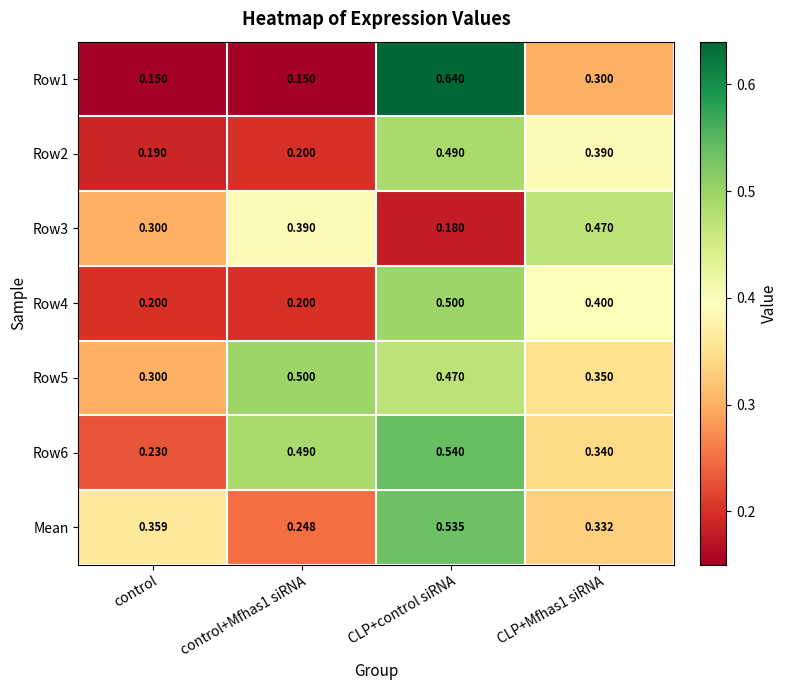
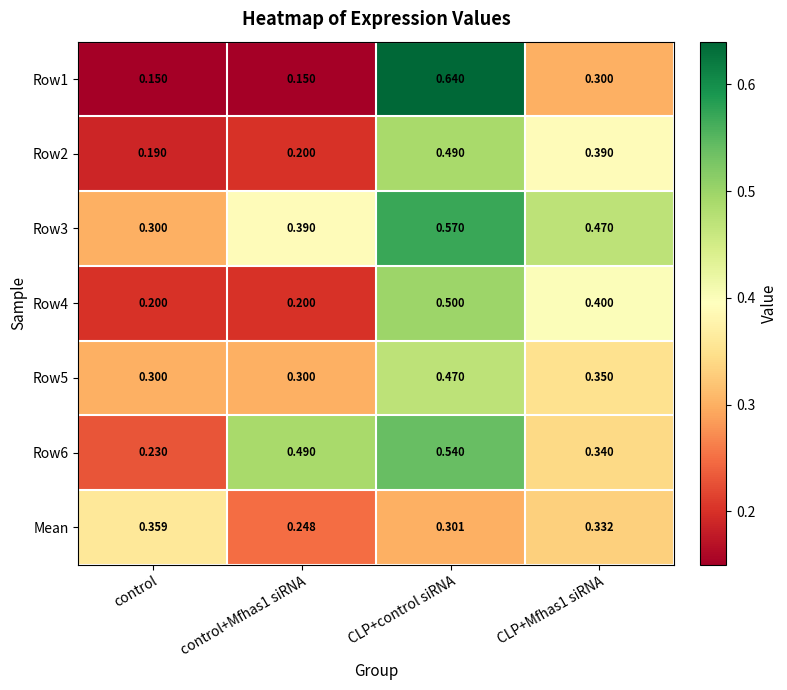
Row3, CLP+control siRNA: 0.180 -> 0.570
Row5, control+Mfhas1 siRNA: 0.500 -> 0.300
Mean, CLP+control siRNA: 0.535 -> 0.301
